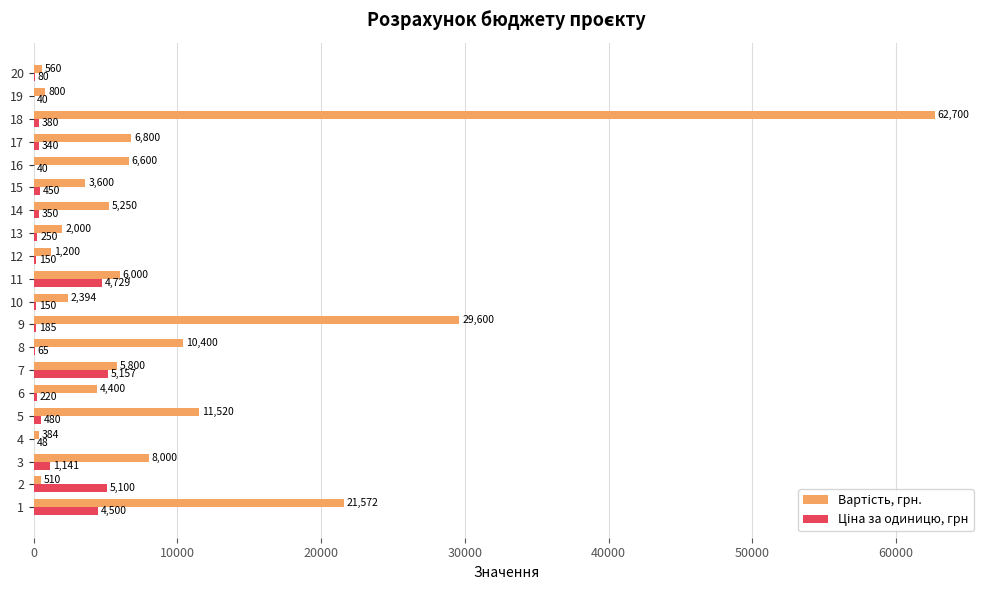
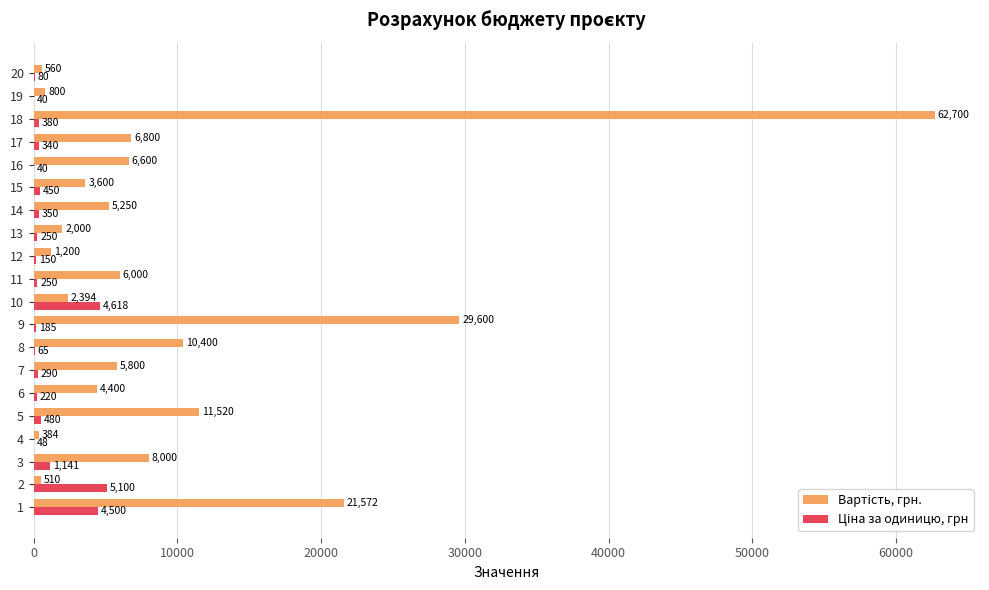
Ціна за одиницю, грн, 11: 4,729 -> 250
Ціна за одиницю, грн, 10: 150 -> 4,618
Ціна за одиницю, грн, 7: 5,157 -> 290
